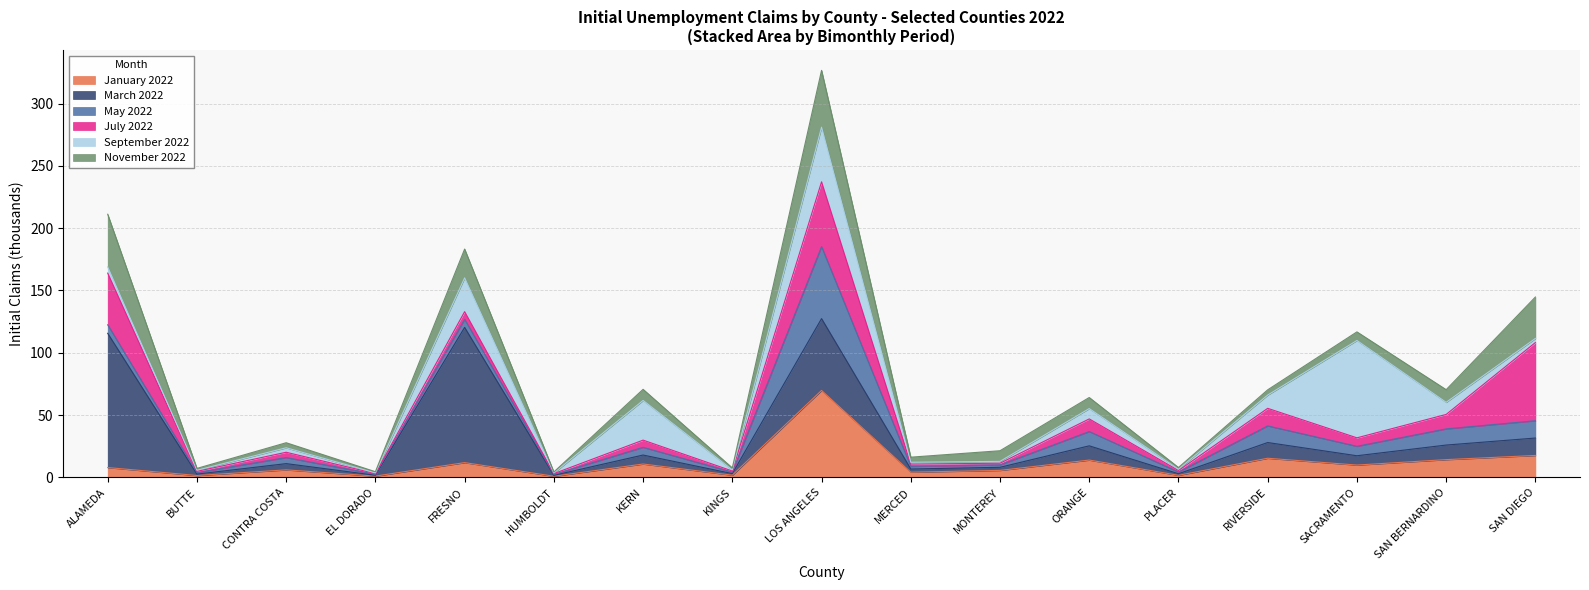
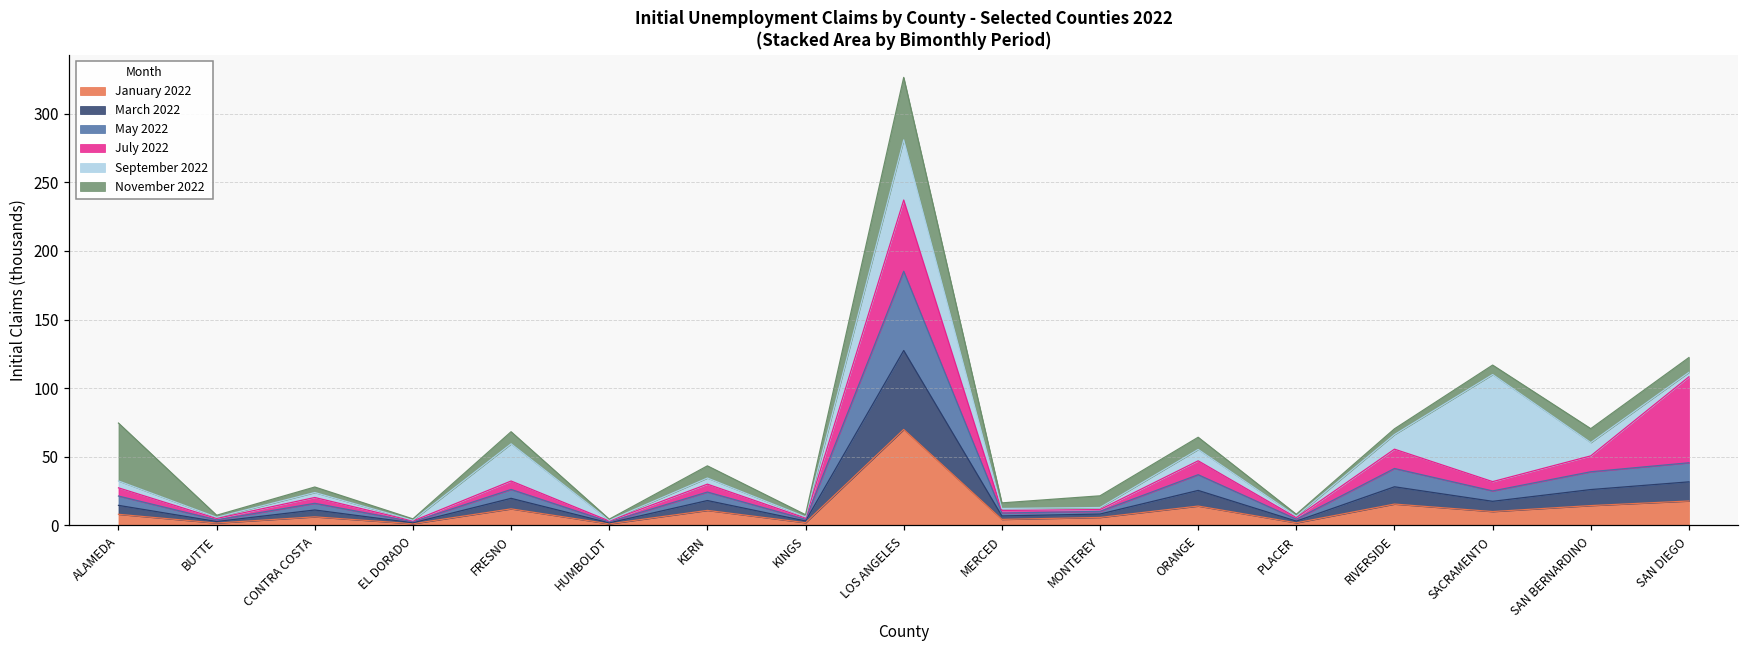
March 2022, ALAMEDA: 108 -> 7
July 2022, ALAMEDA: 41 -> 6
March 2022, FRESNO: 108 -> 8
November 2022, FRESNO: 23 -> 9
September 2022, KERN: 32 -> 4
November 2022, SAN DIEGO: 33 -> 11
